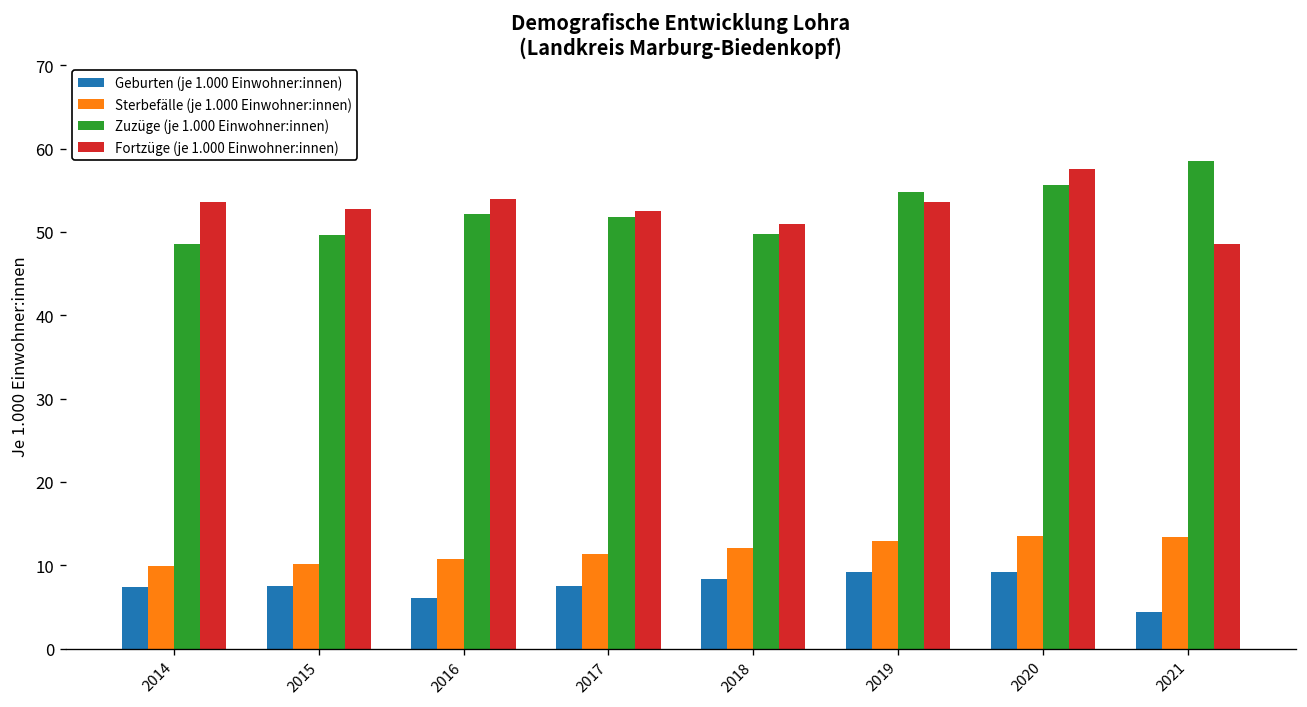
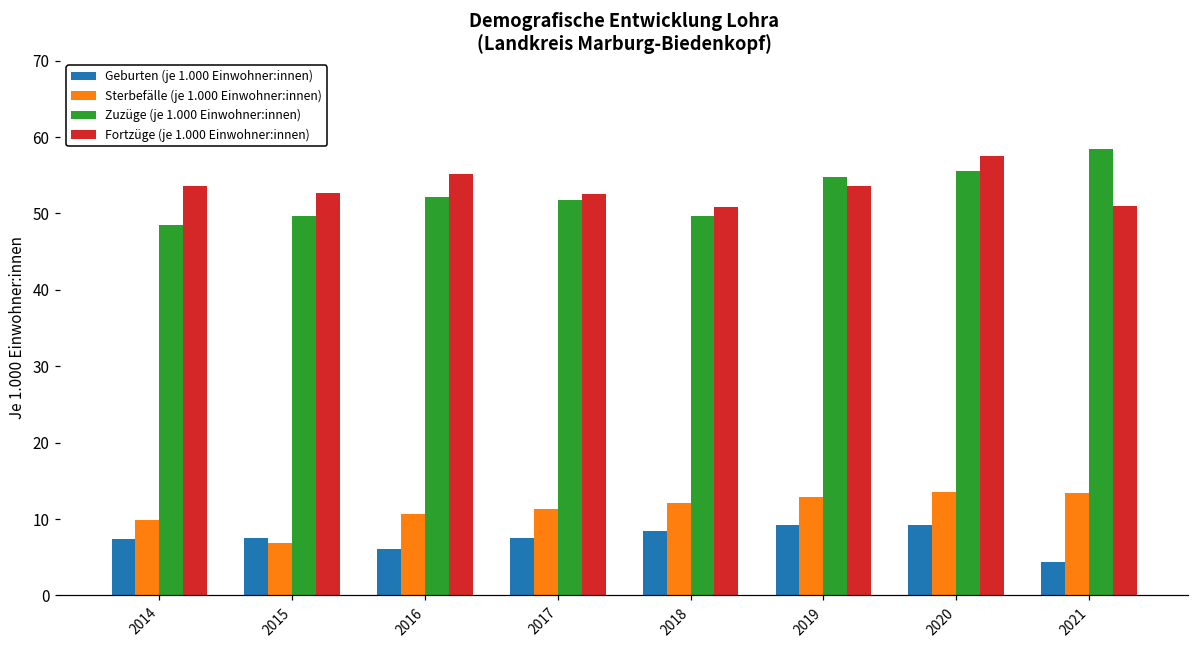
Sterbefälle (je 1.000 Einwohner:innen), 2015: 10 -> 7
Fortzüge (je 1.000 Einwohner:innen), 2016: 54 -> 55
Fortzüge (je 1.000 Einwohner:innen), 2021: 49 -> 51
